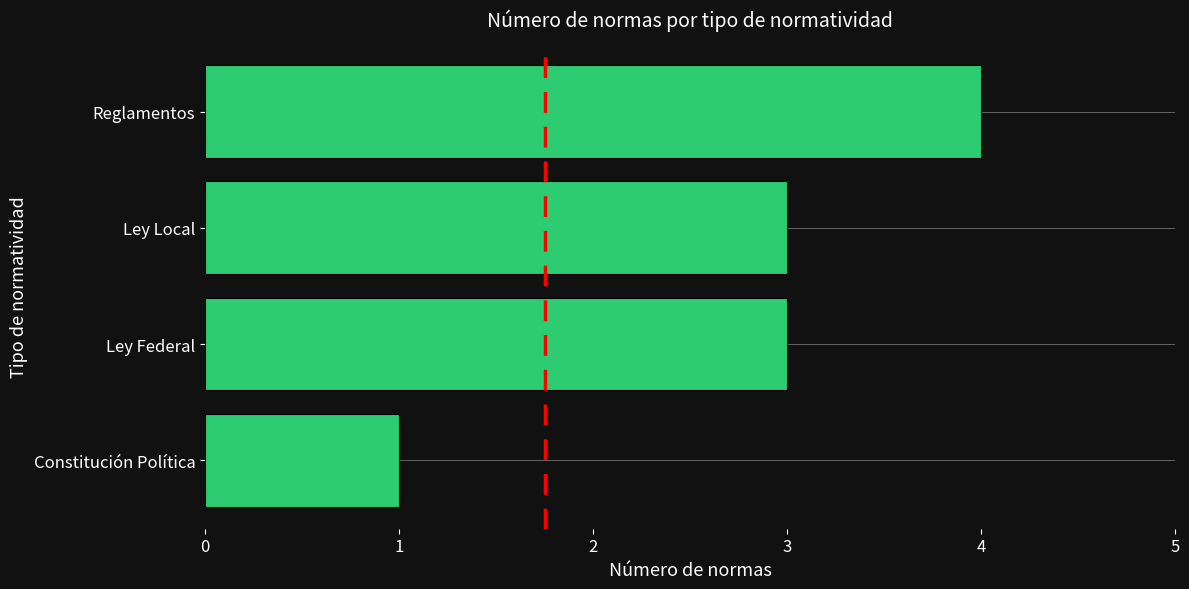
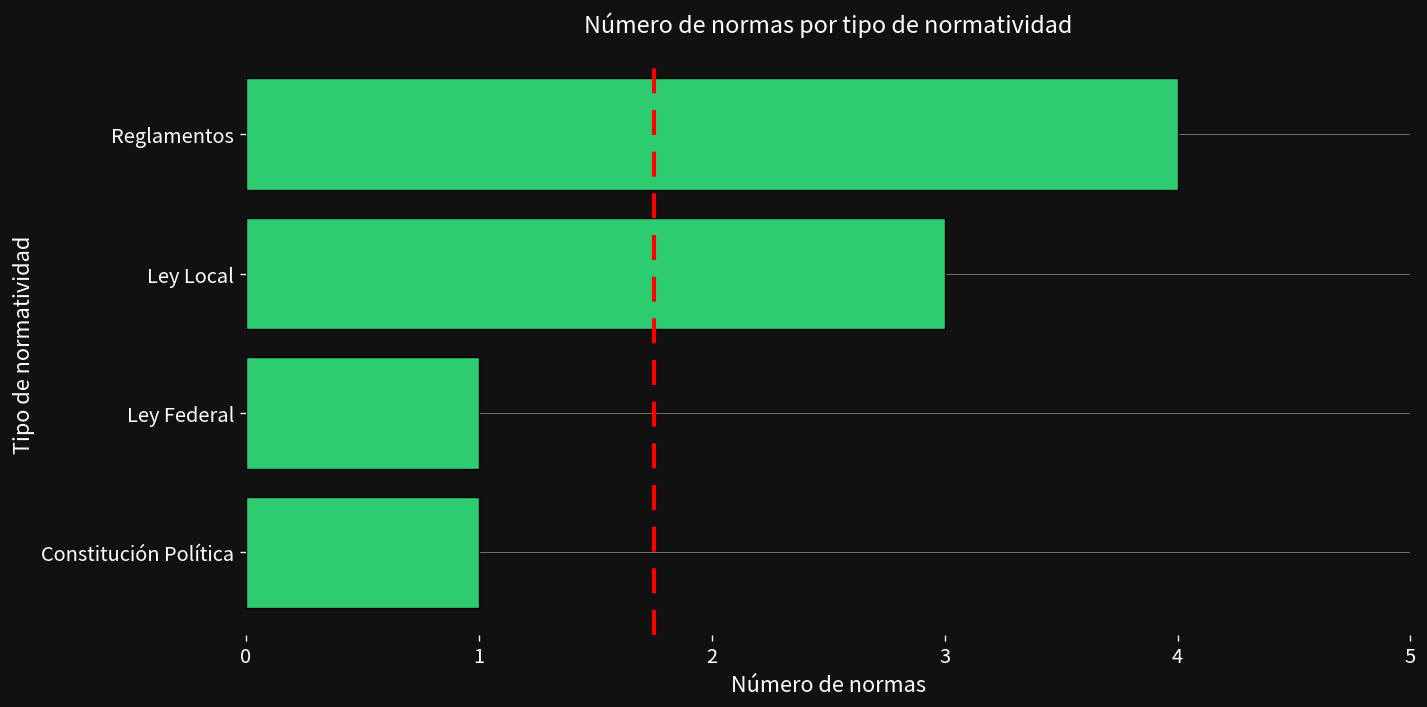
Ley Federal: 3 -> 1
